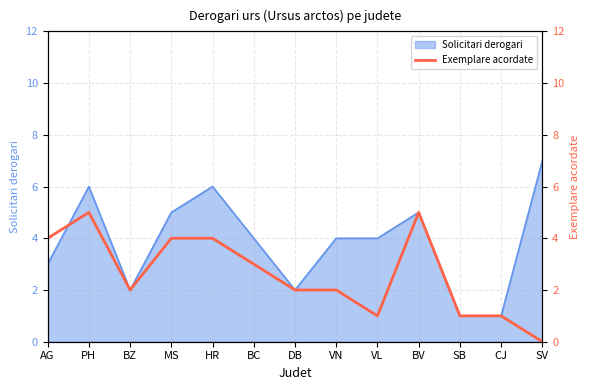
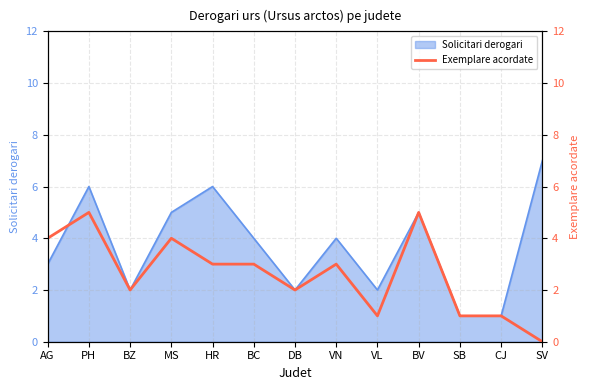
Solicitari derogari, VL: 4 -> 2
Exemplare acordate, HR: 4 -> 3
Exemplare acordate, VN: 2 -> 3
